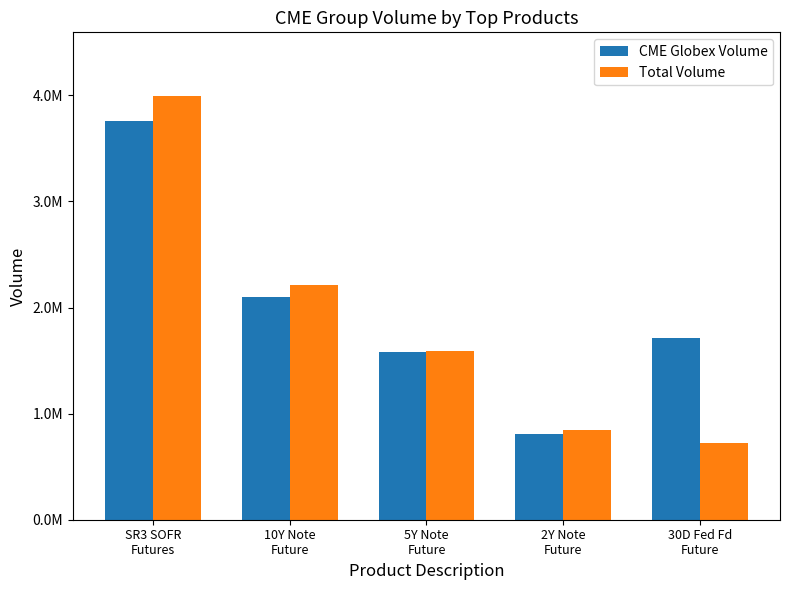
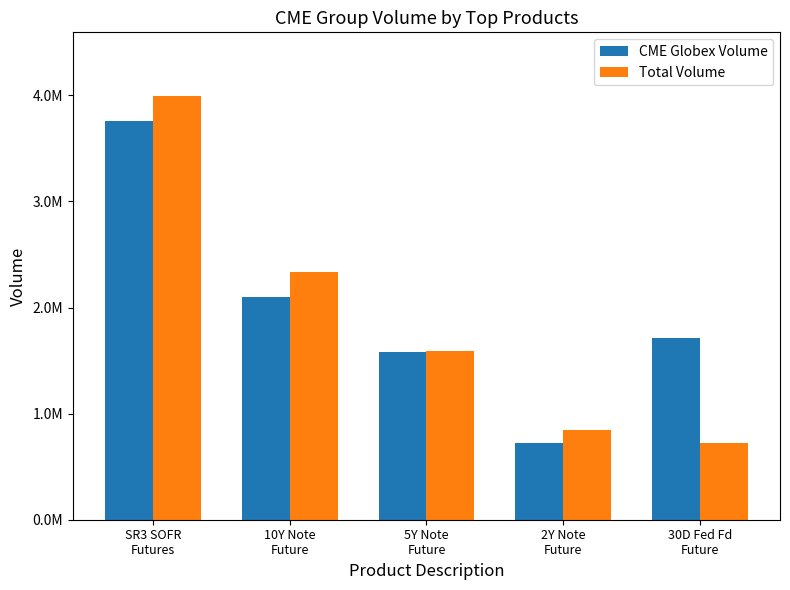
Total Volume, 10Y Note Future: 2210000 -> 2340000
CME Globex Volume, 2Y Note Future: 800000 -> 730000
